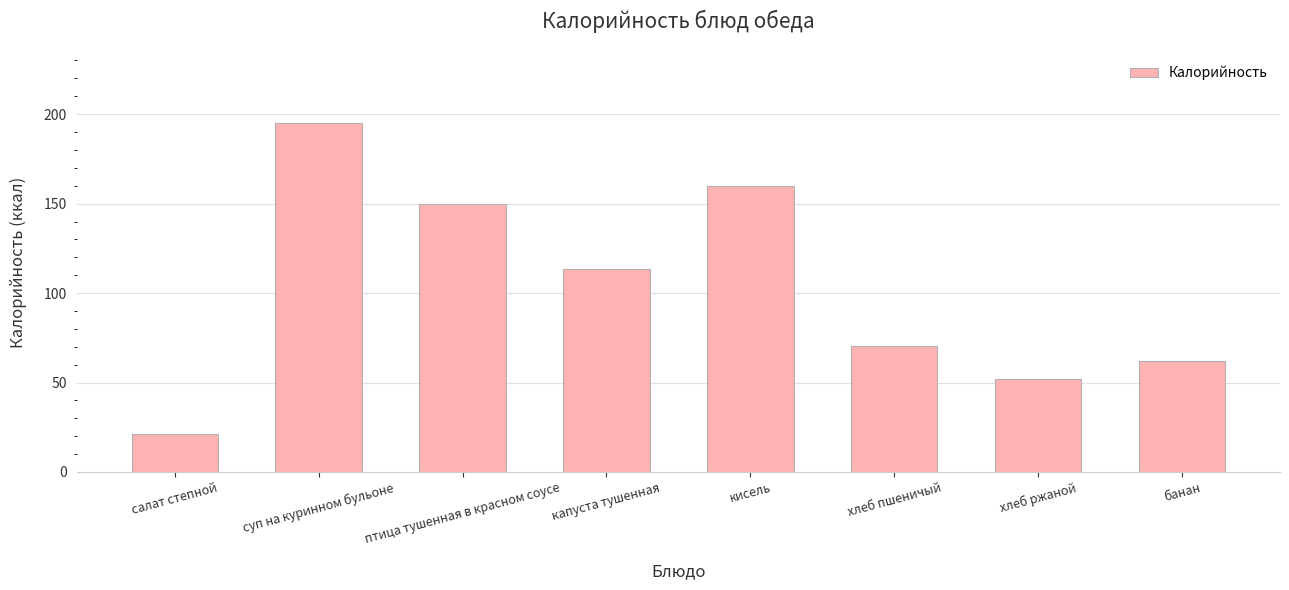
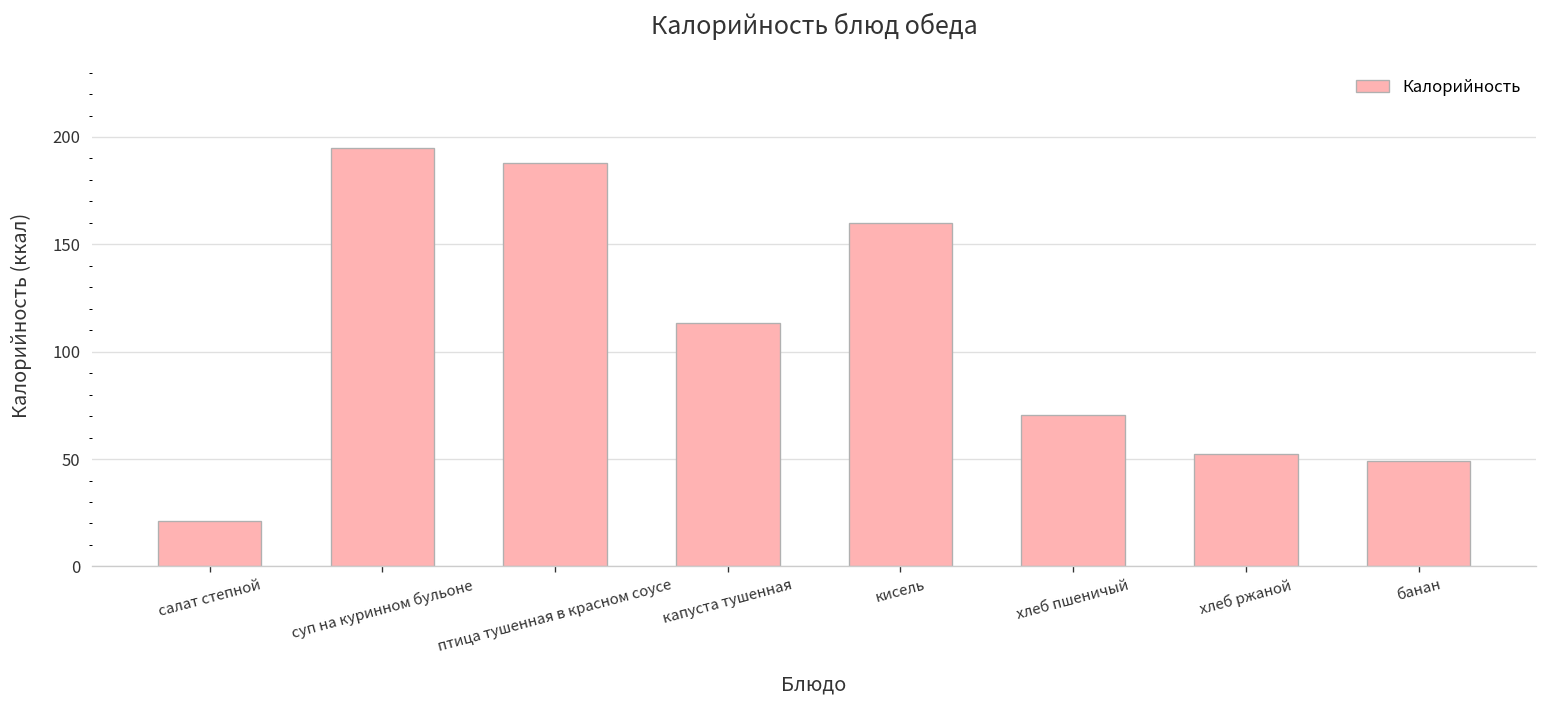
птица тушенная в красном соусе: 150 -> 188
банан: 62 -> 49
